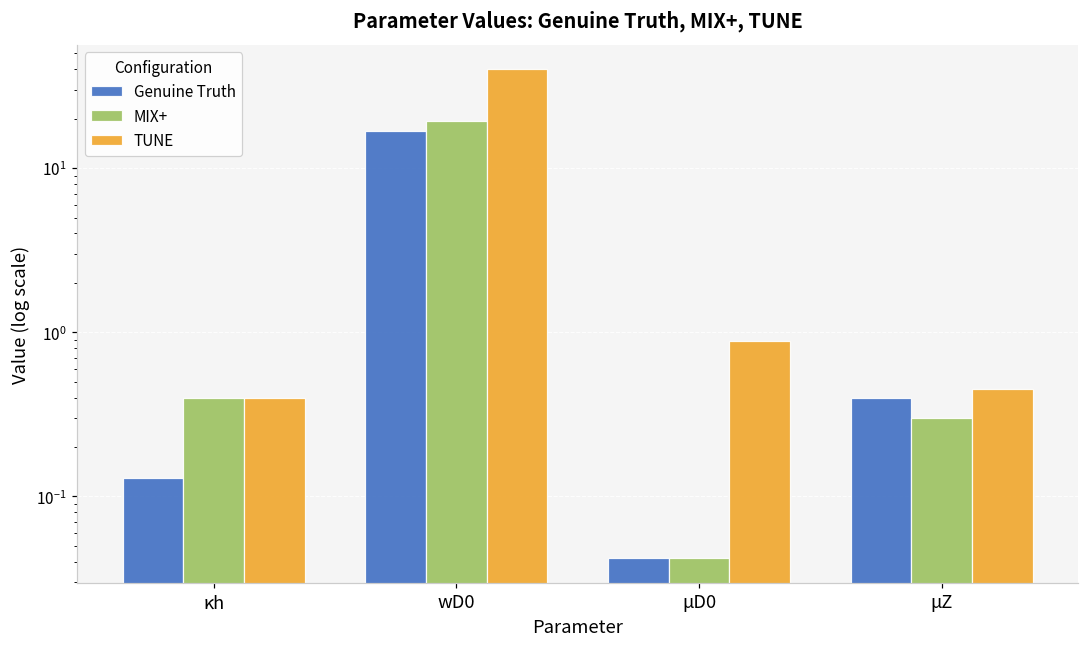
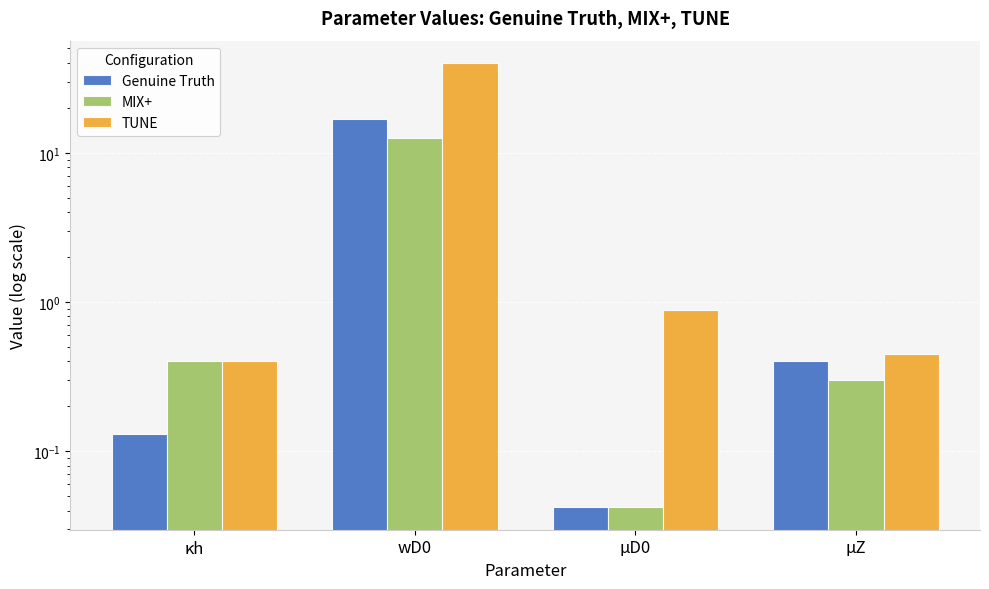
MIX+, wD0: 19 -> 13
